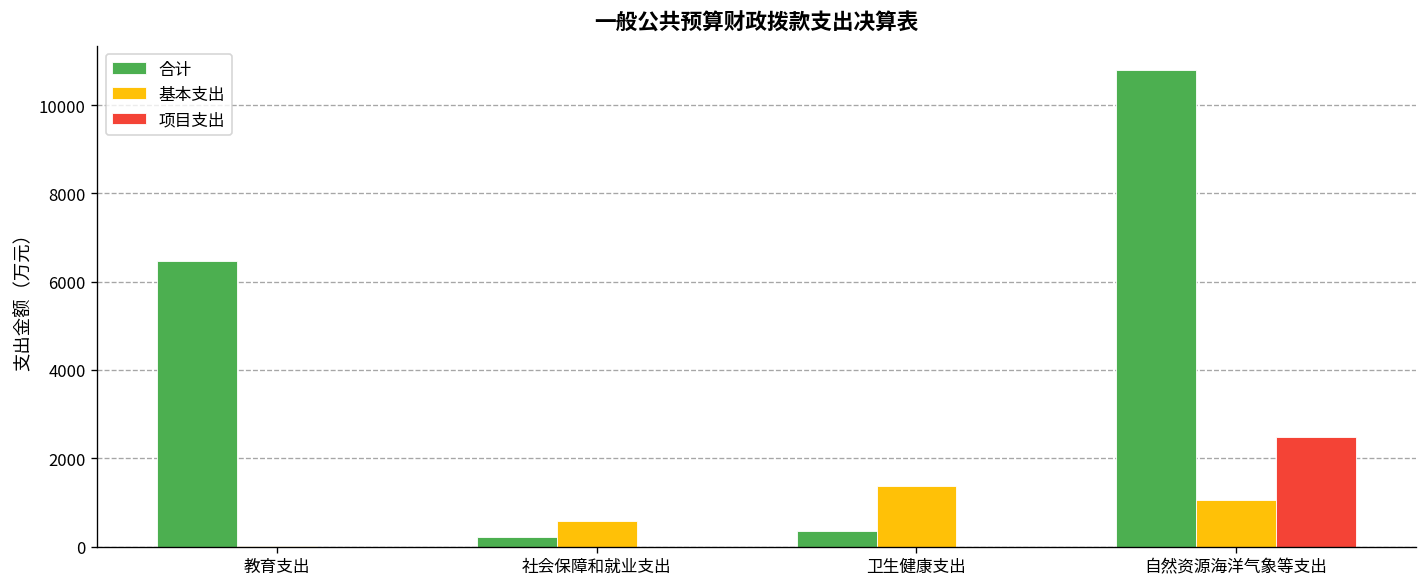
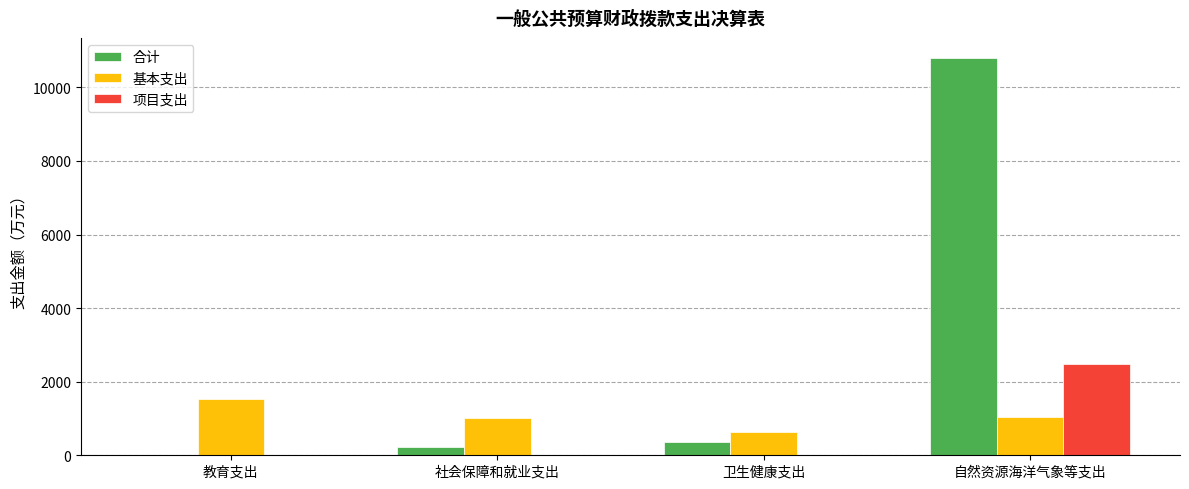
合计, 教育支出: 6500 -> 0
基本支出, 教育支出: 0 -> 1500
基本支出, 社会保障和就业支出: 600 -> 1000
基本支出, 卫生健康支出: 1400 -> 600
